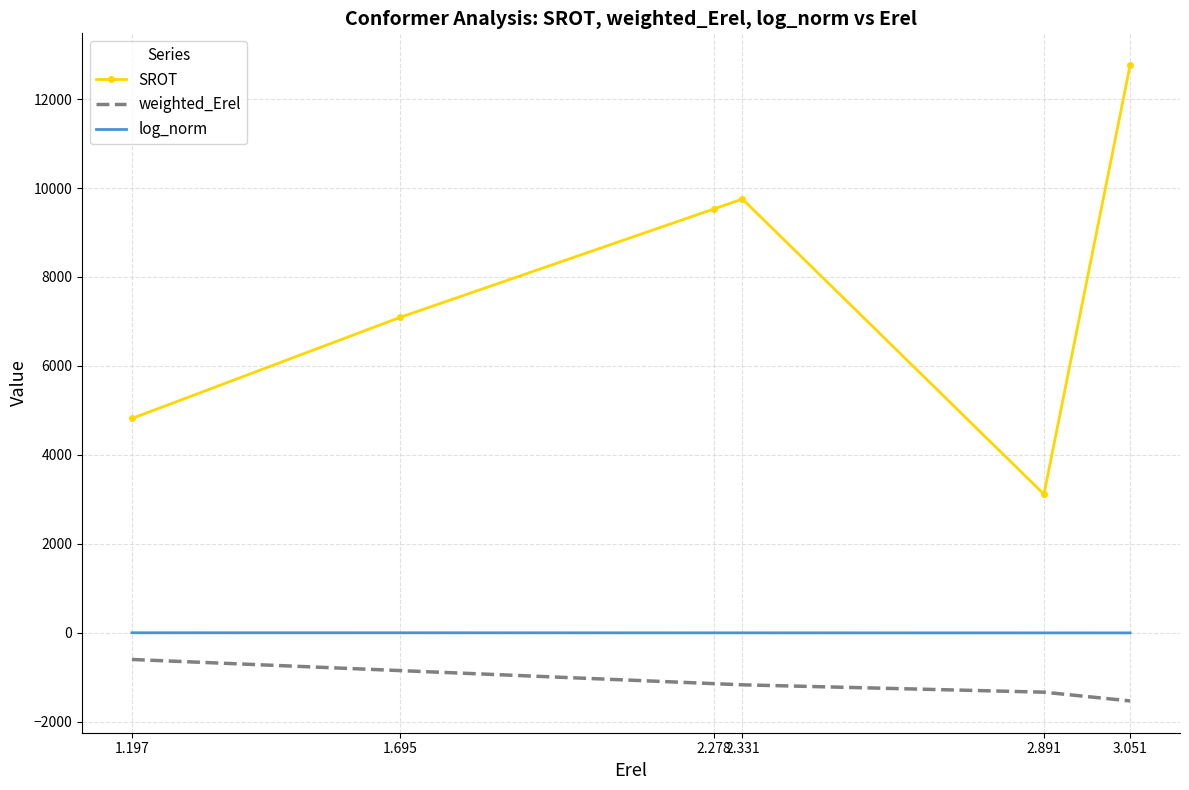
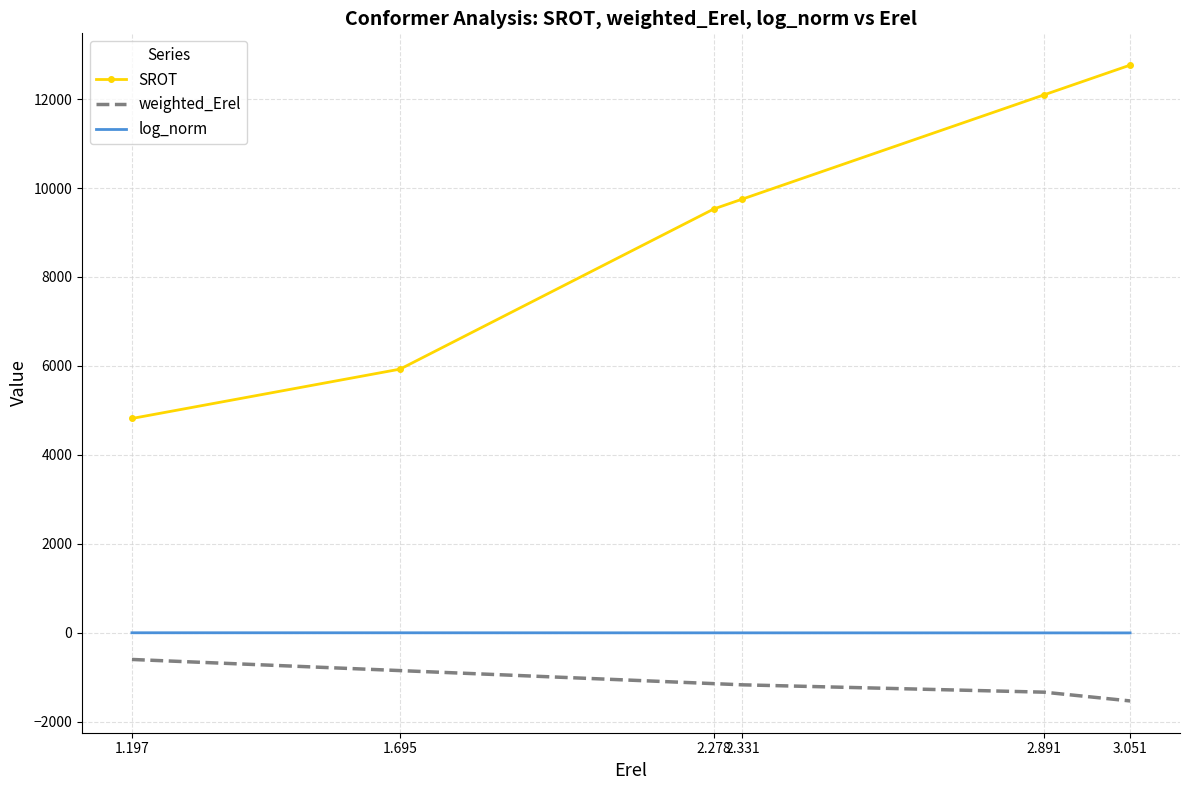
SROT, 1.695: 7100 -> 5900
SROT, 2.891: 3100 -> 12100
